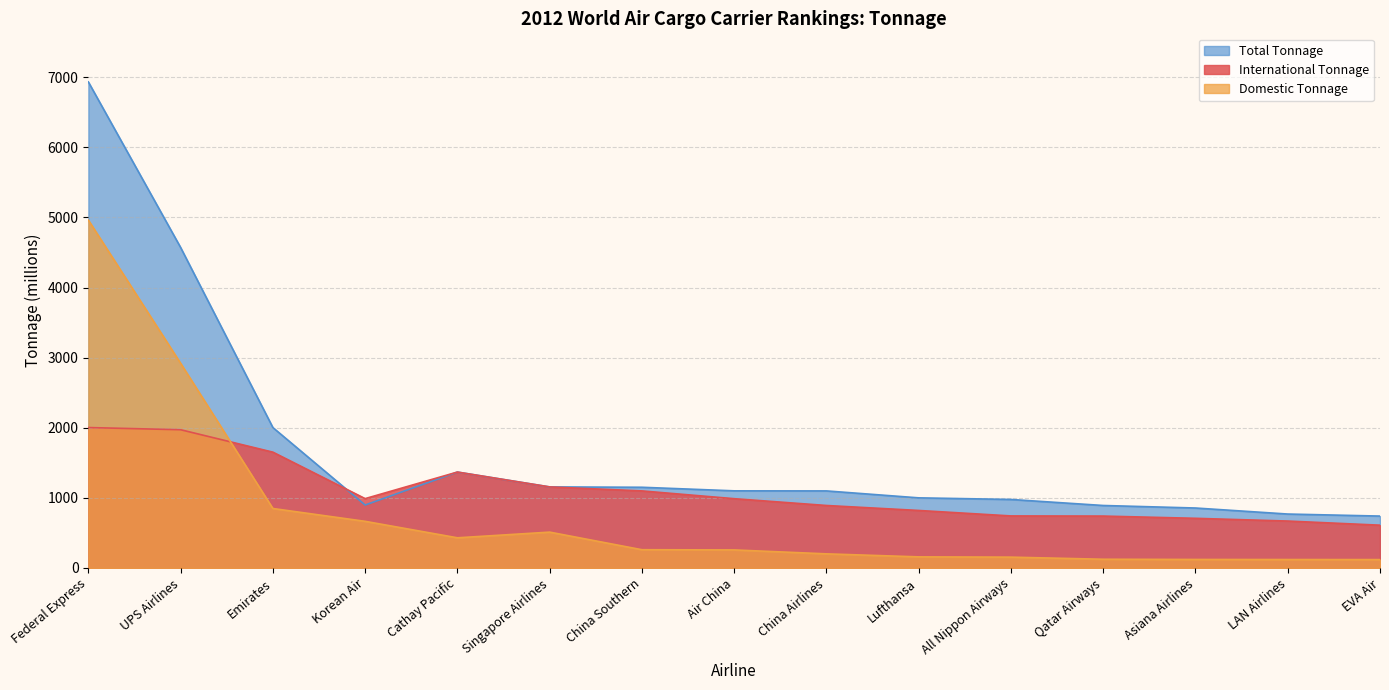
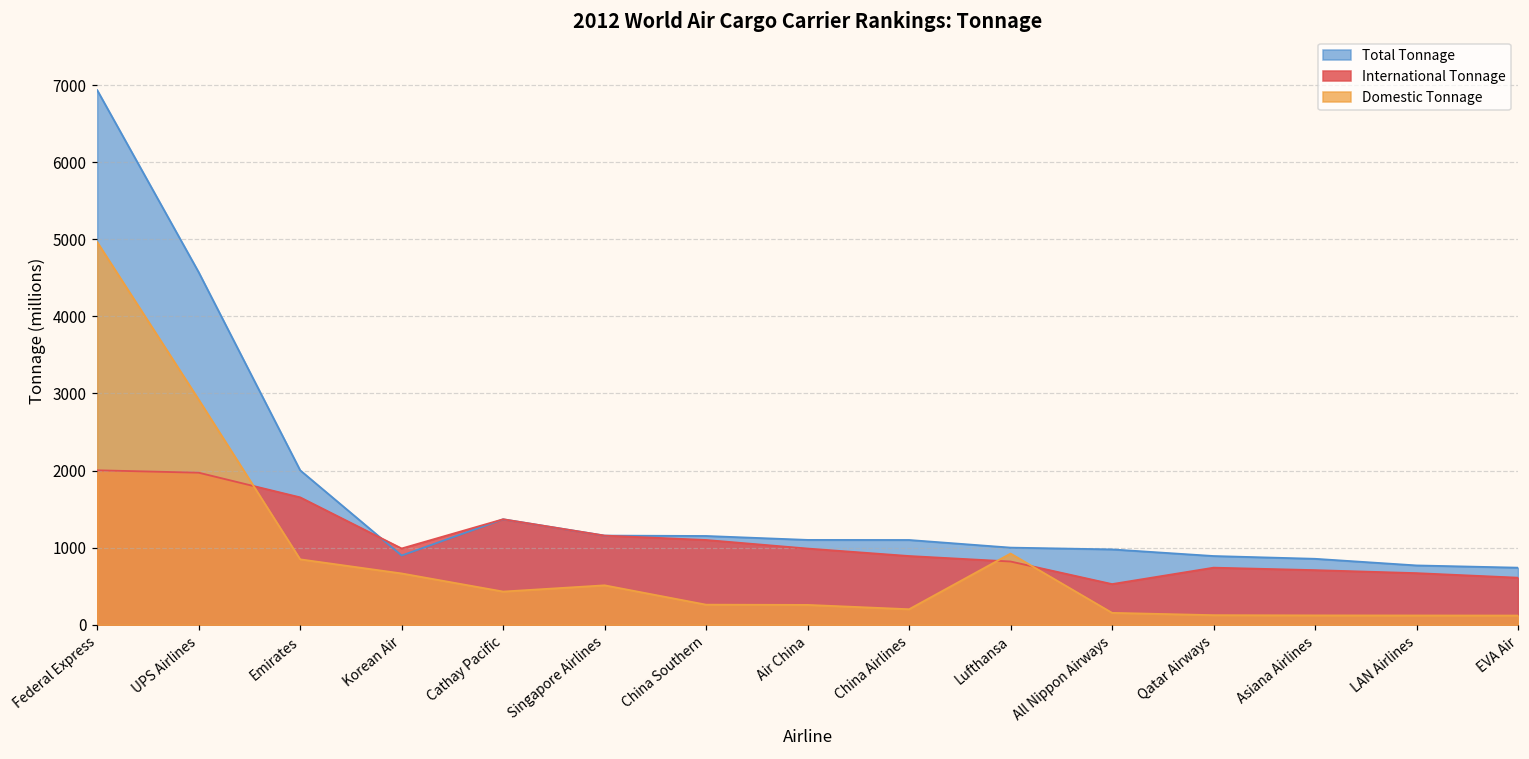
Domestic Tonnage, Lufthansa: 200 -> 900
International Tonnage, All Nippon Airways: 700 -> 500
